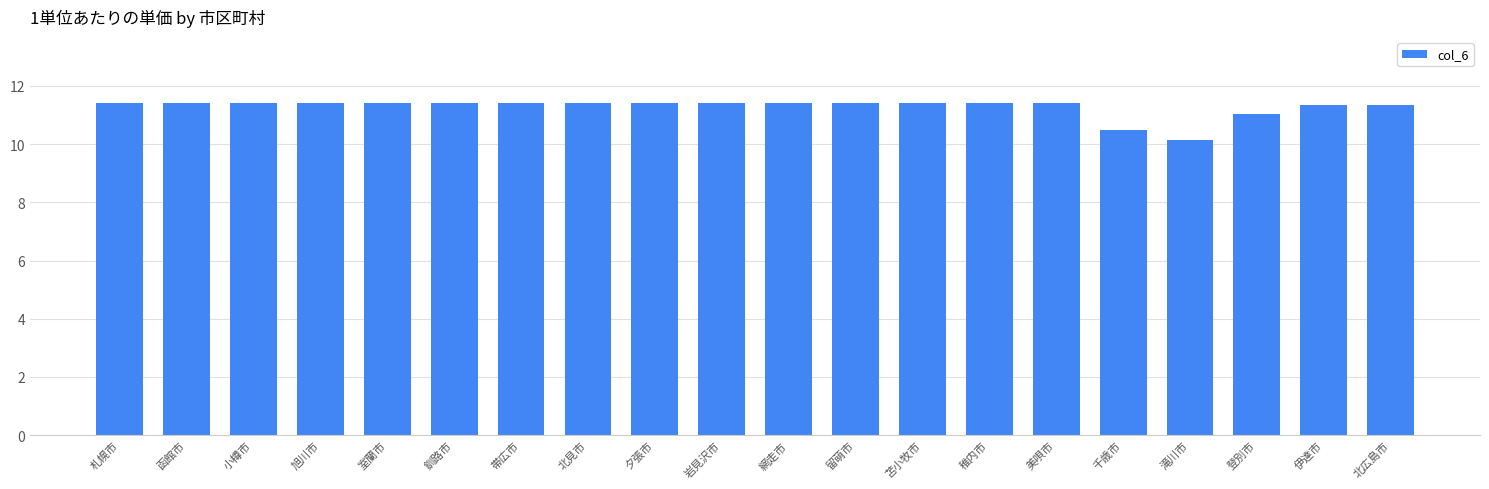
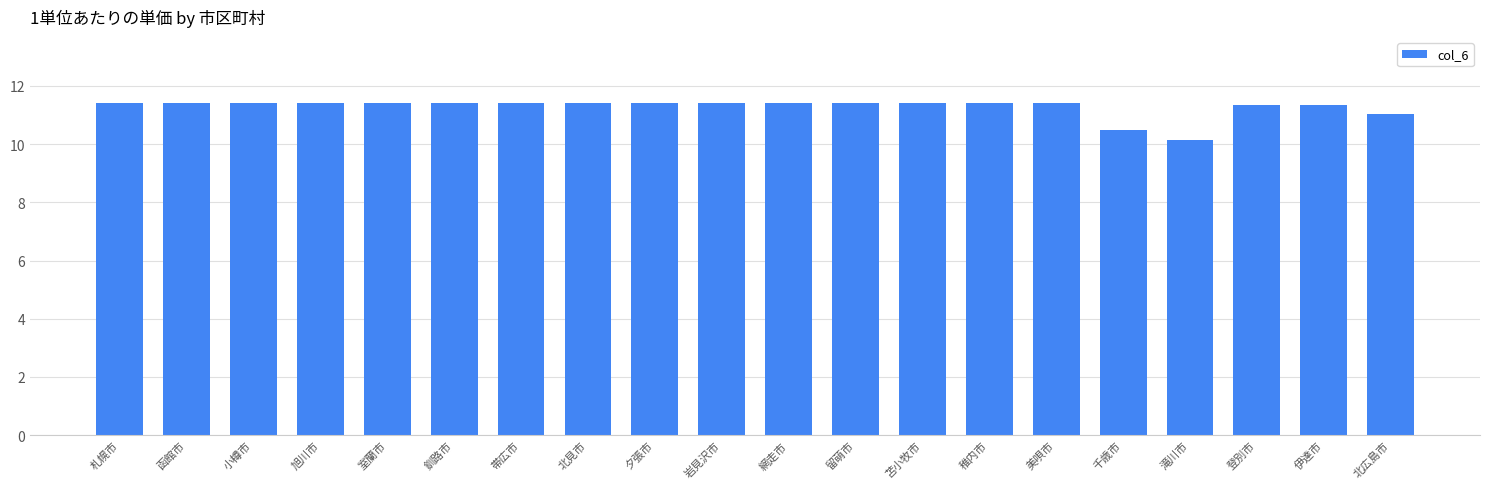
登別市: 11.1 -> 11.4
北広島市: 11.4 -> 11.1
